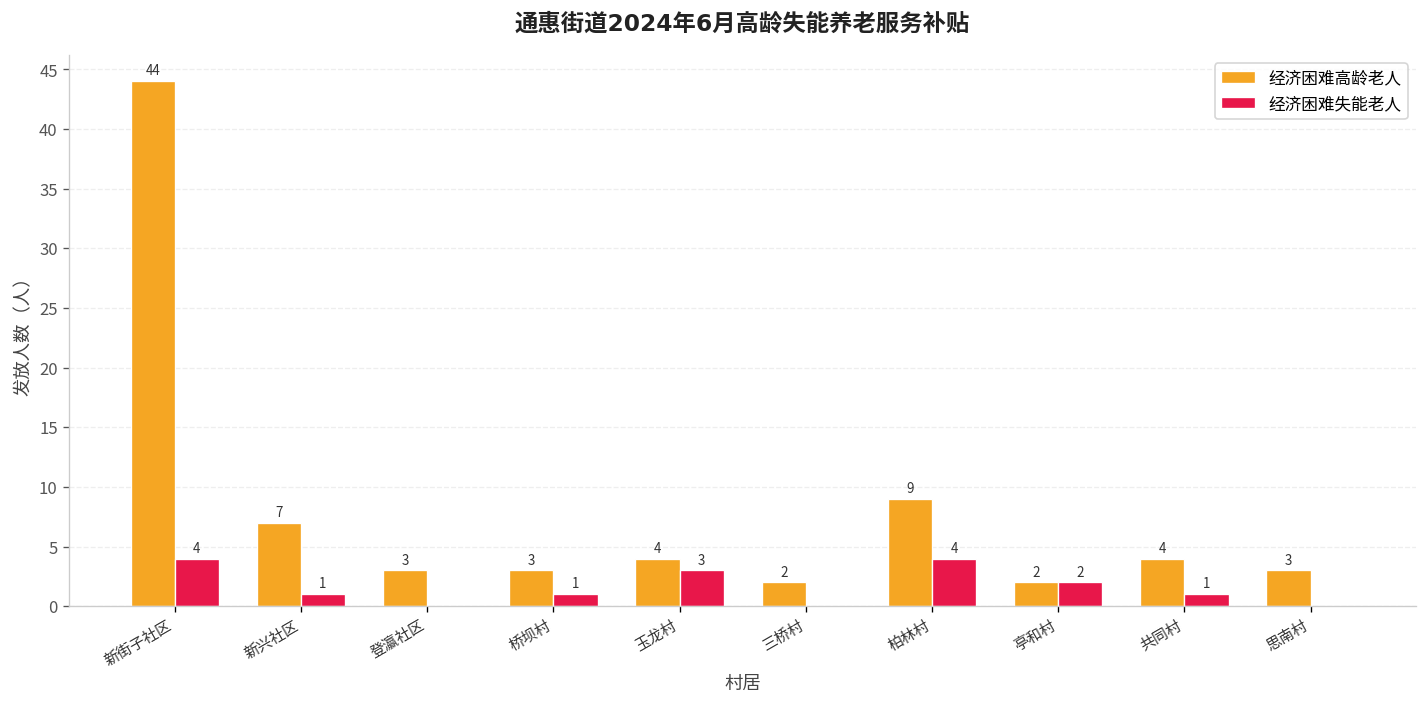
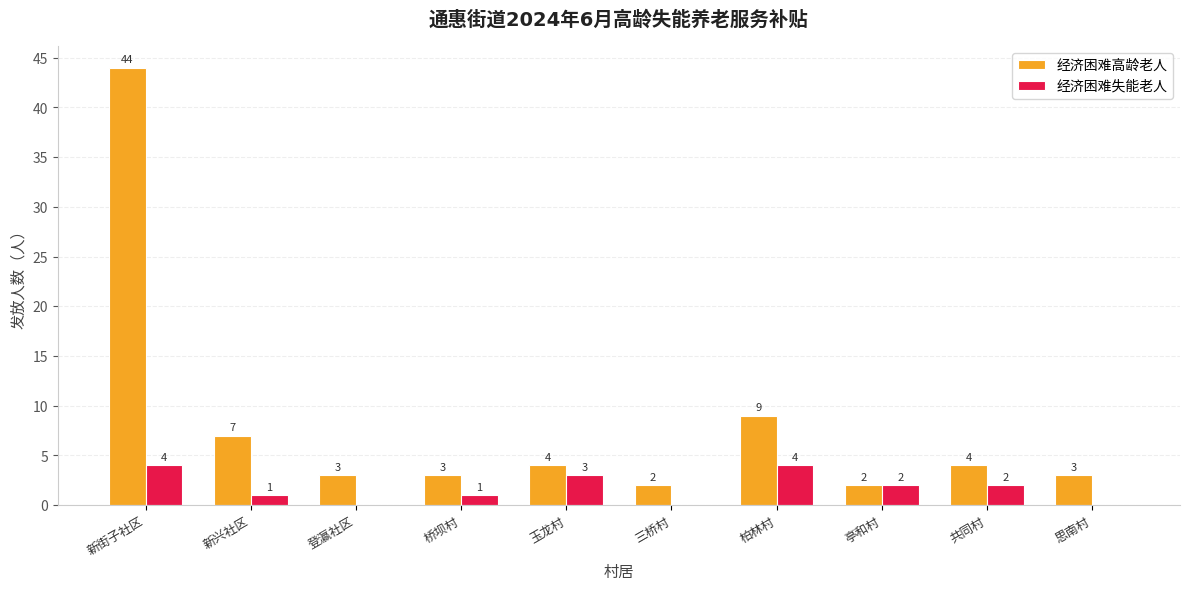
经济困难失能老人, 共同村: 1 -> 2
